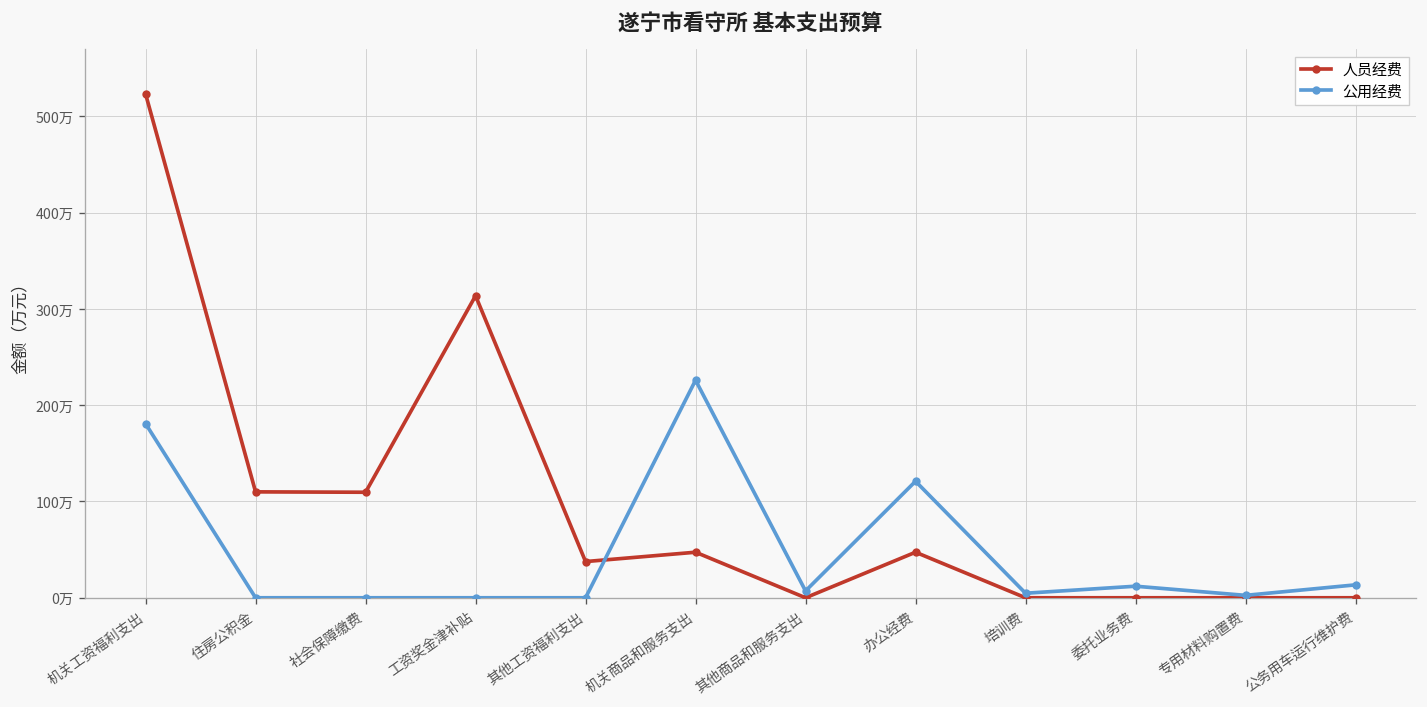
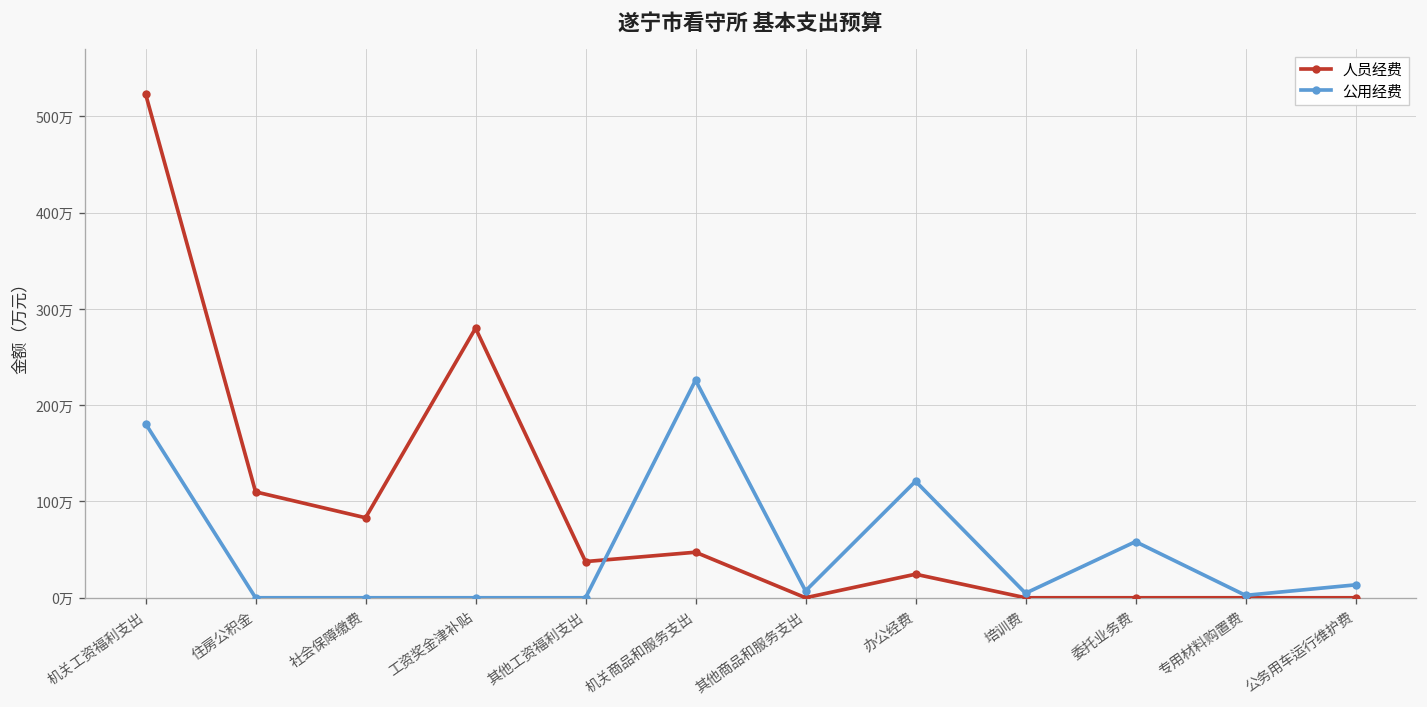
人员经费, 社会保障缴费: 110万 -> 80万
人员经费, 工资奖金津补贴: 310万 -> 280万
人员经费, 办公经费: 50万 -> 20万
公用经费, 委托业务费: 10万 -> 60万
